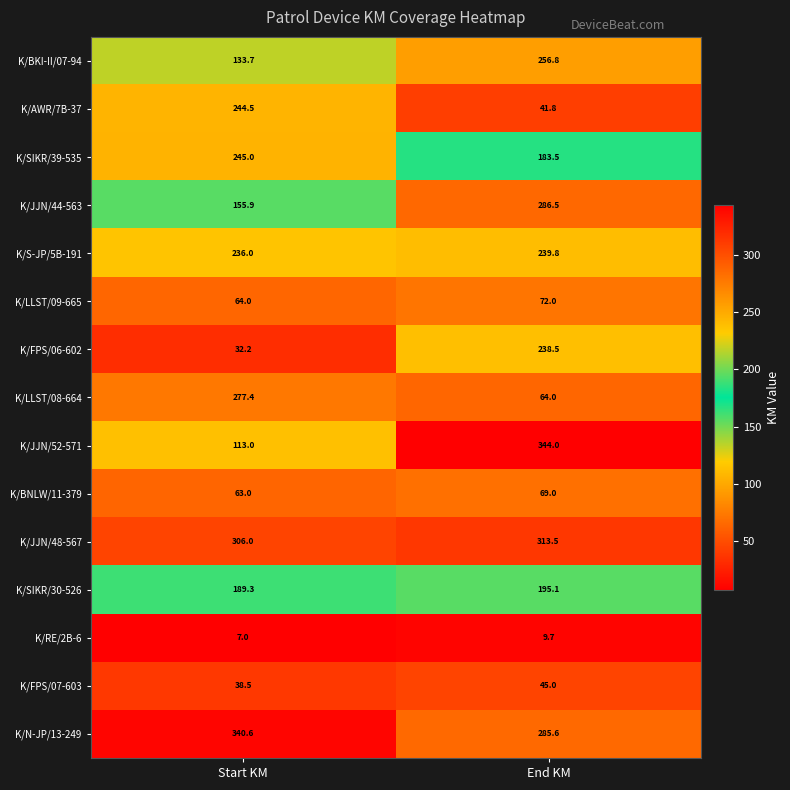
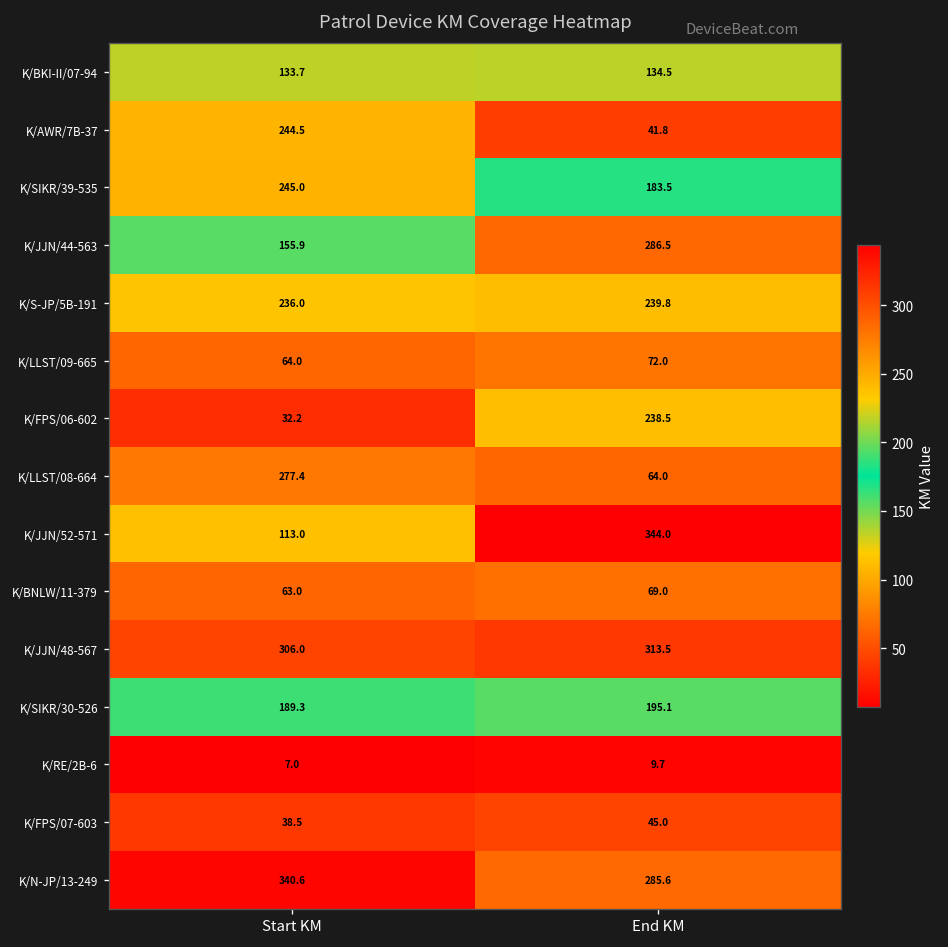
K/BKI-II/07-94, End KM: 256.8 -> 134.5
